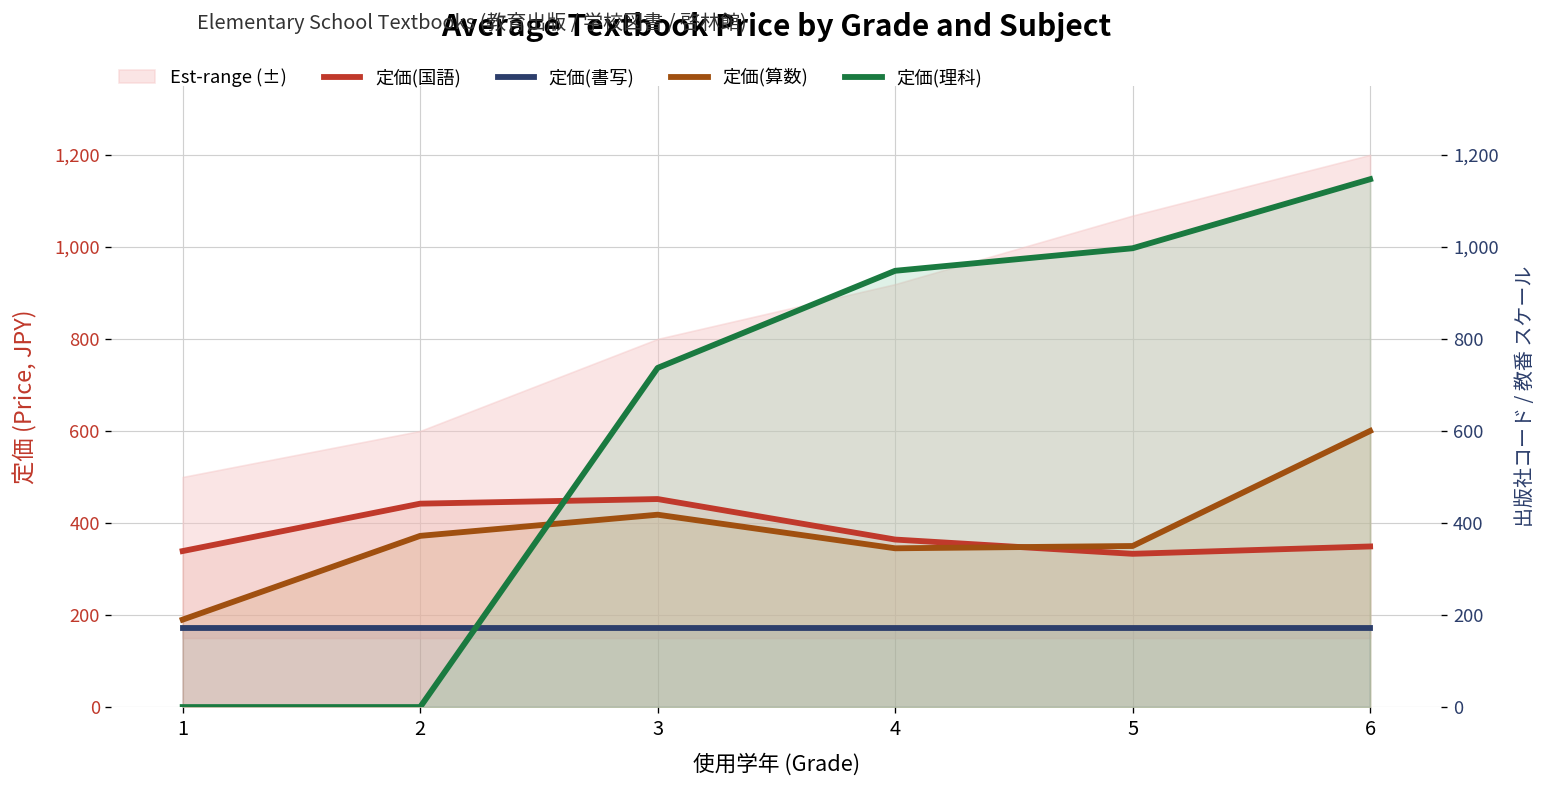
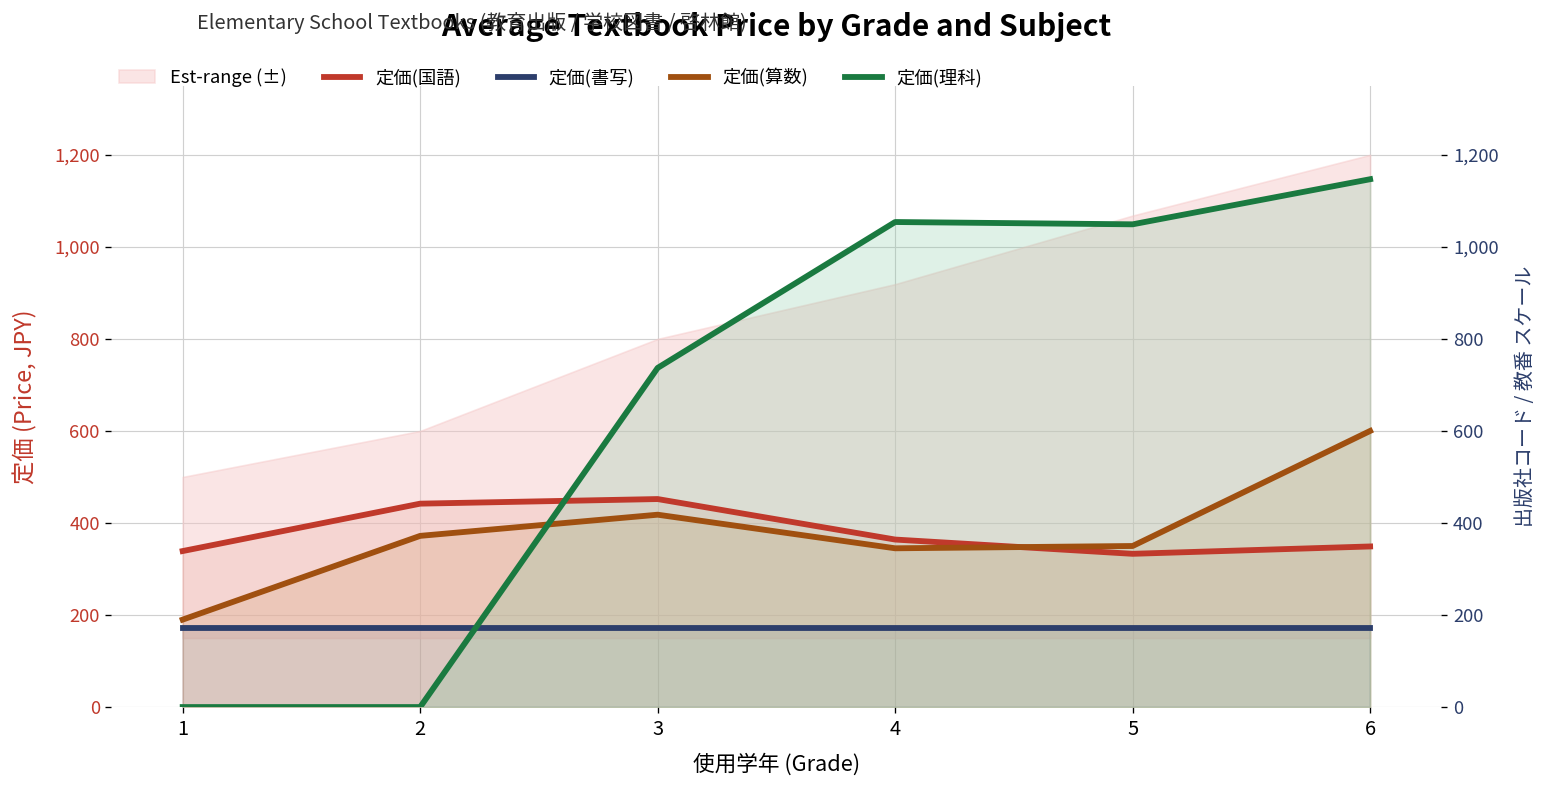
定価(理科), 4: 950 -> 1,050
定価(理科), 5: 1,000 -> 1,050
